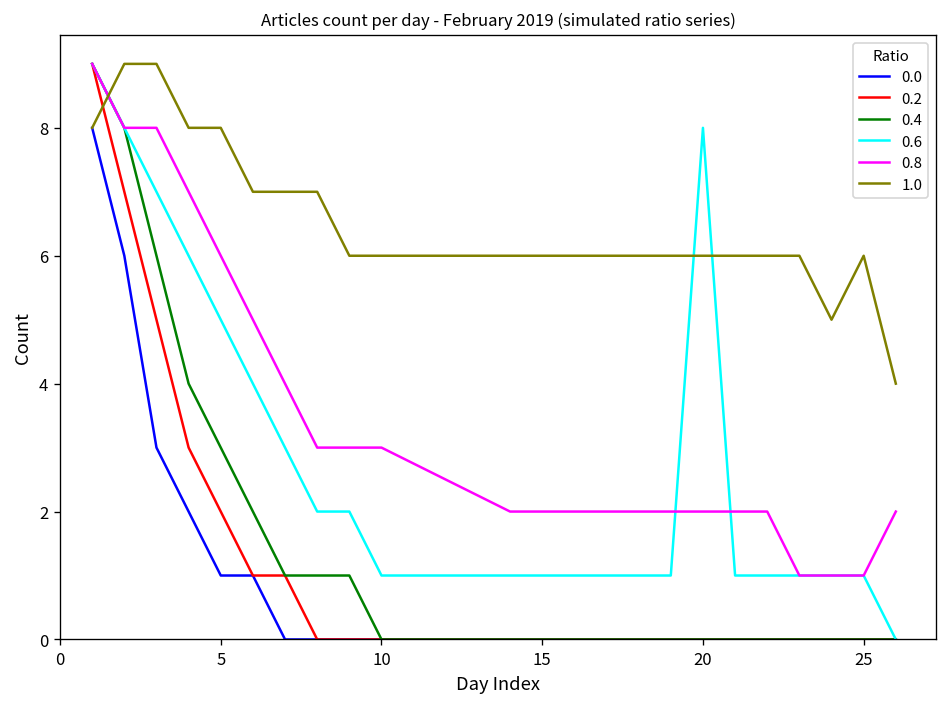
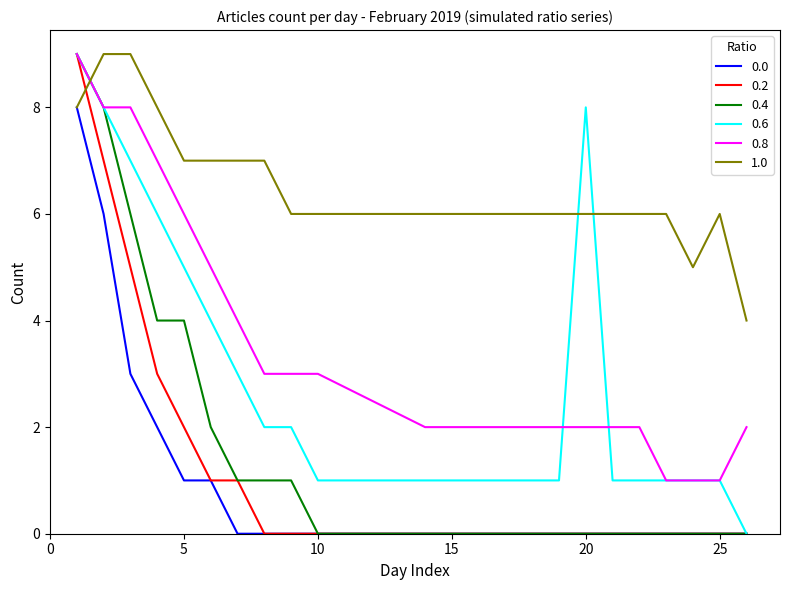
0.4, 5: 3 -> 4
1.0, 5: 8 -> 7
